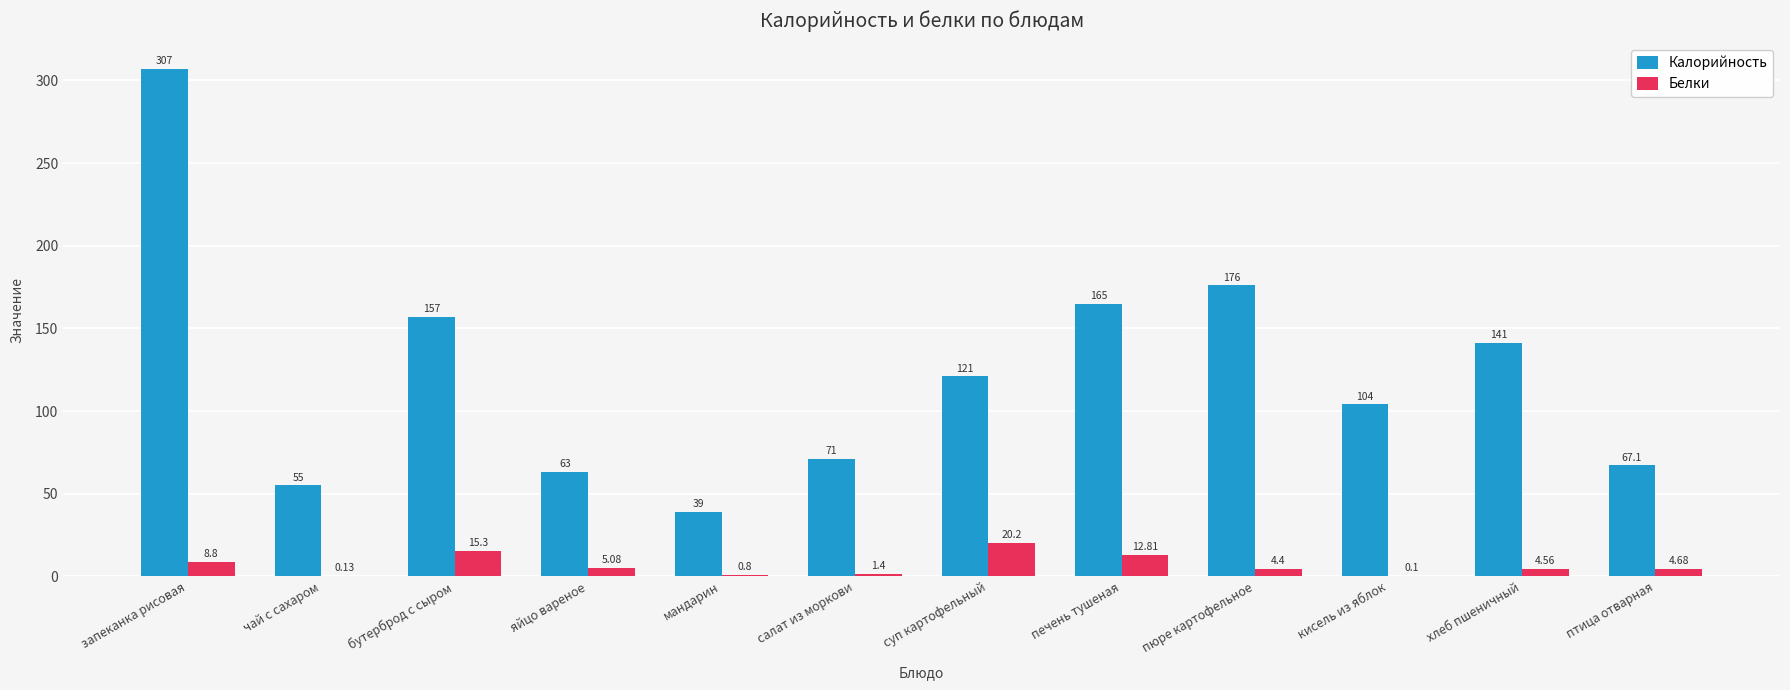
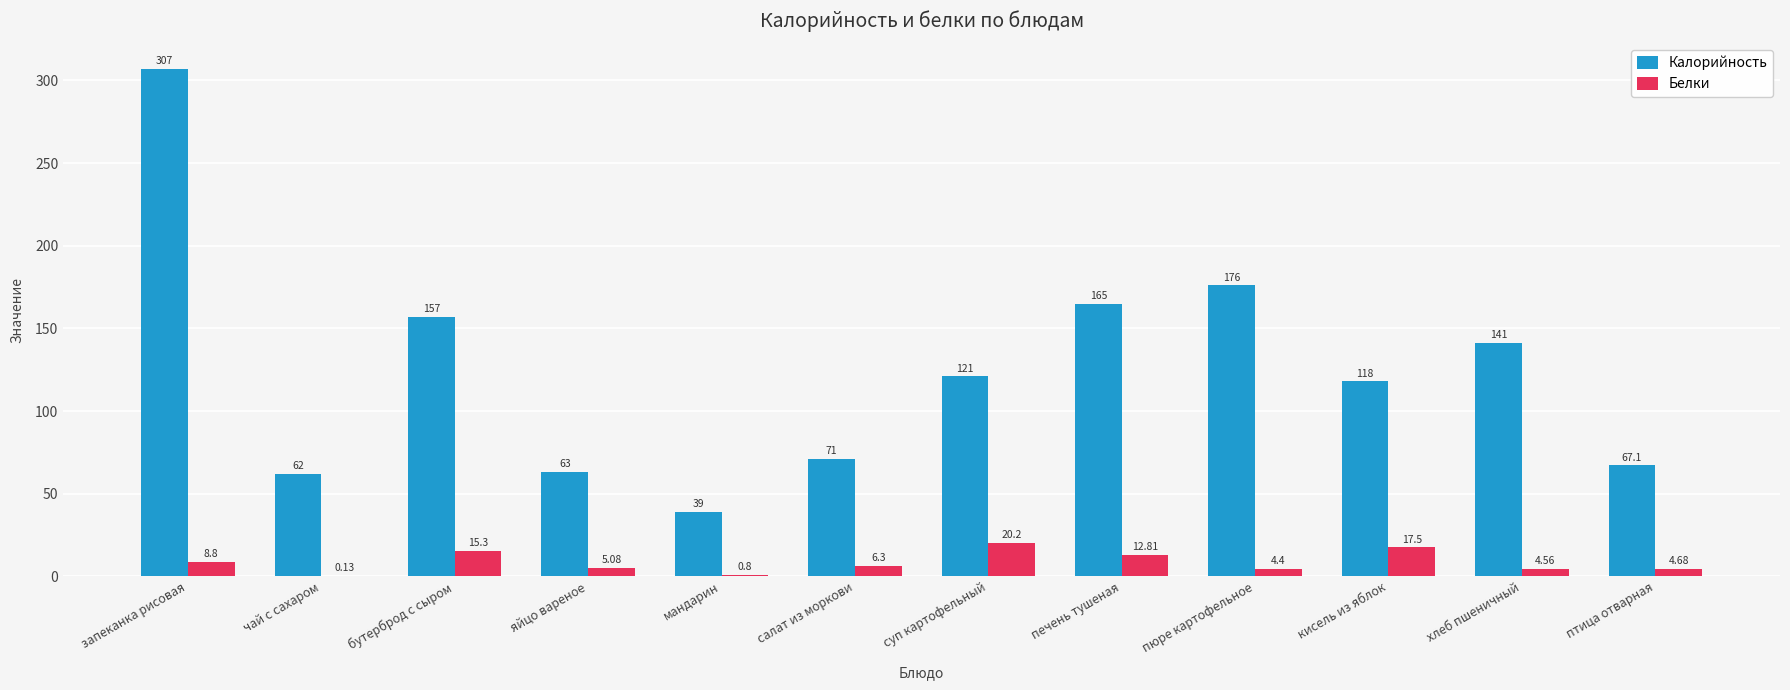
Калорийность, чай с сахаром: 55 -> 62
Белки, салат из моркови: 1.4 -> 6.3
Калорийность, кисель из яблок: 104 -> 118
Белки, кисель из яблок: 0.1 -> 17.5
